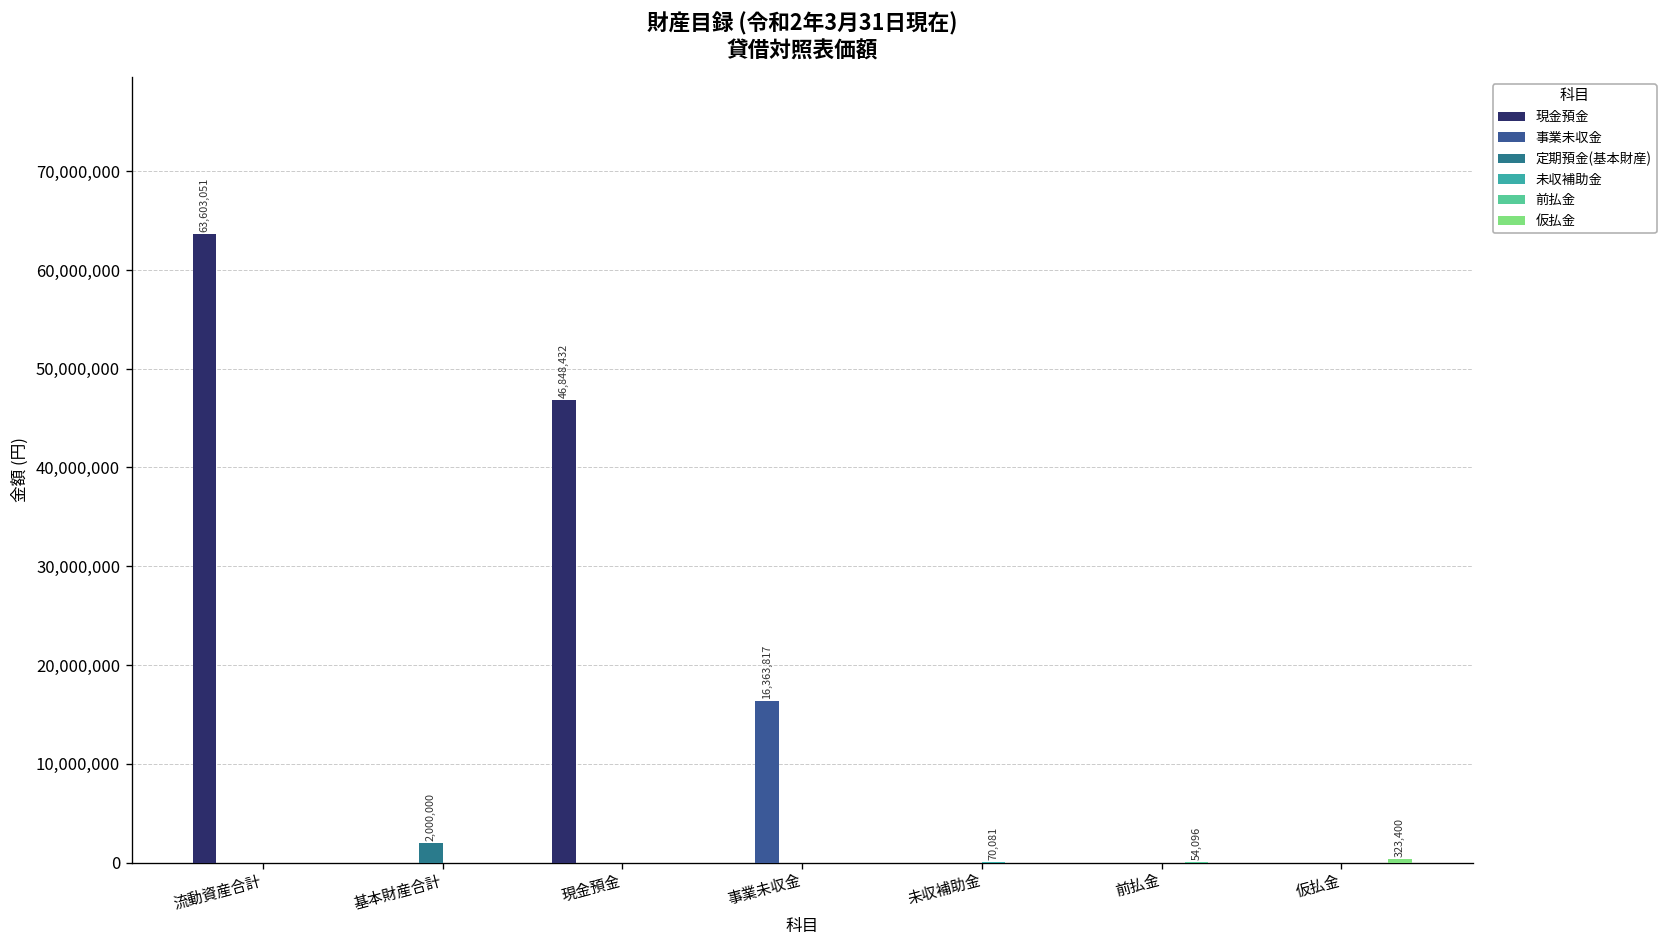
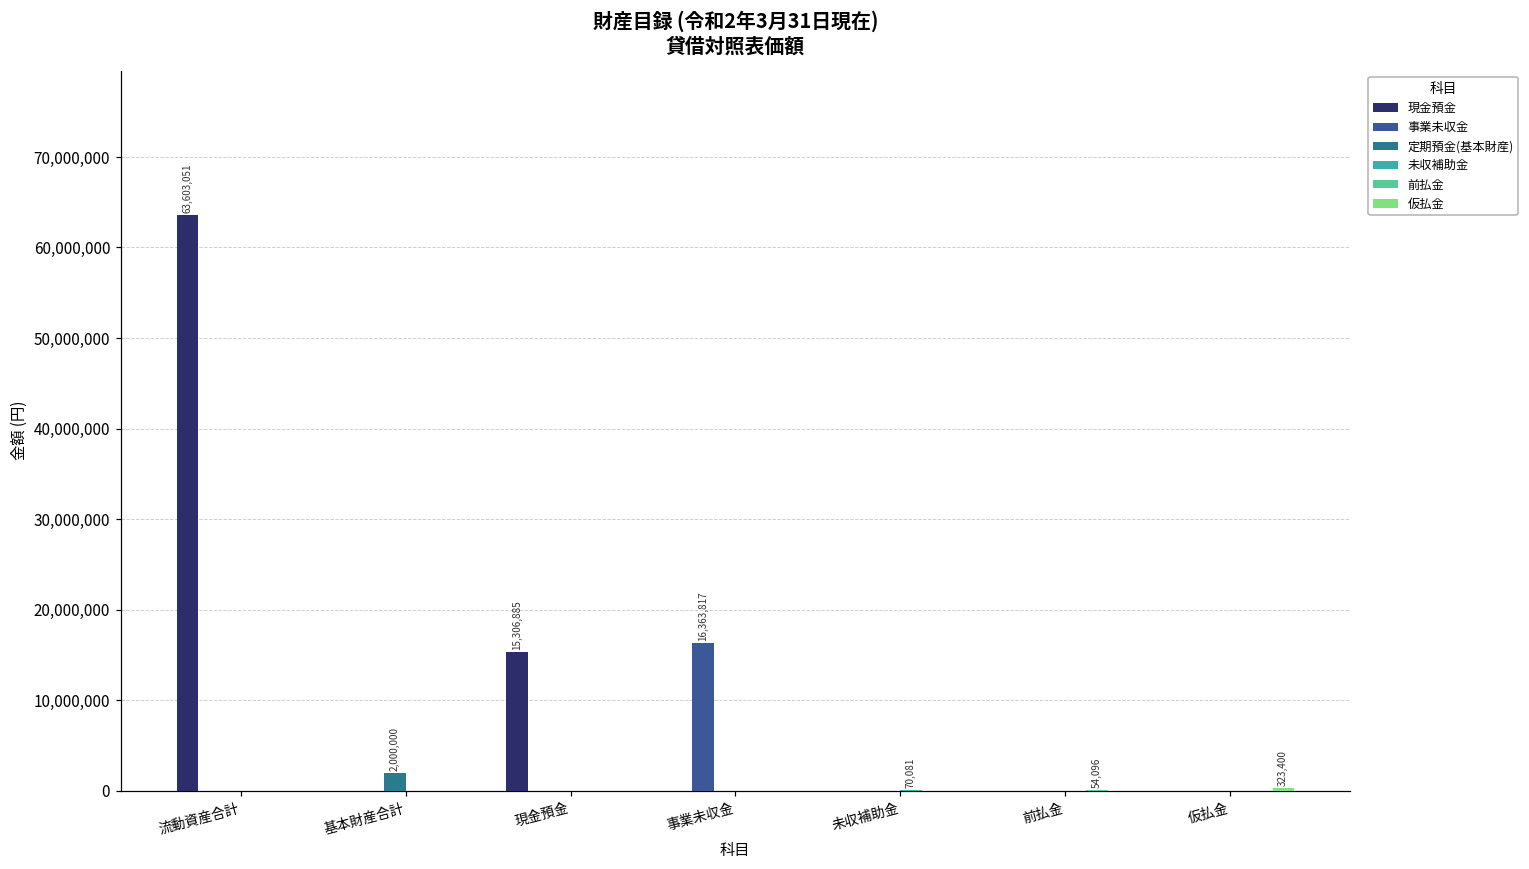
現金預金, 現金預金: 46,848,432 -> 15,306,885
